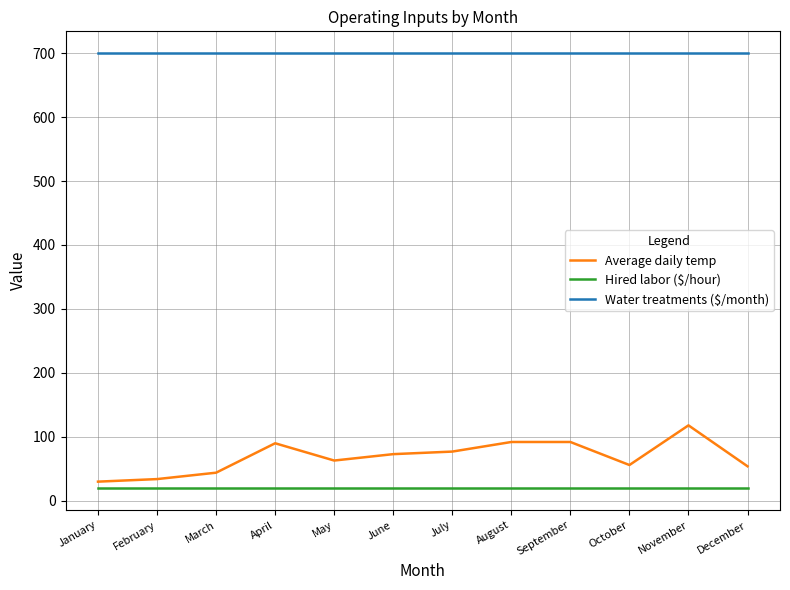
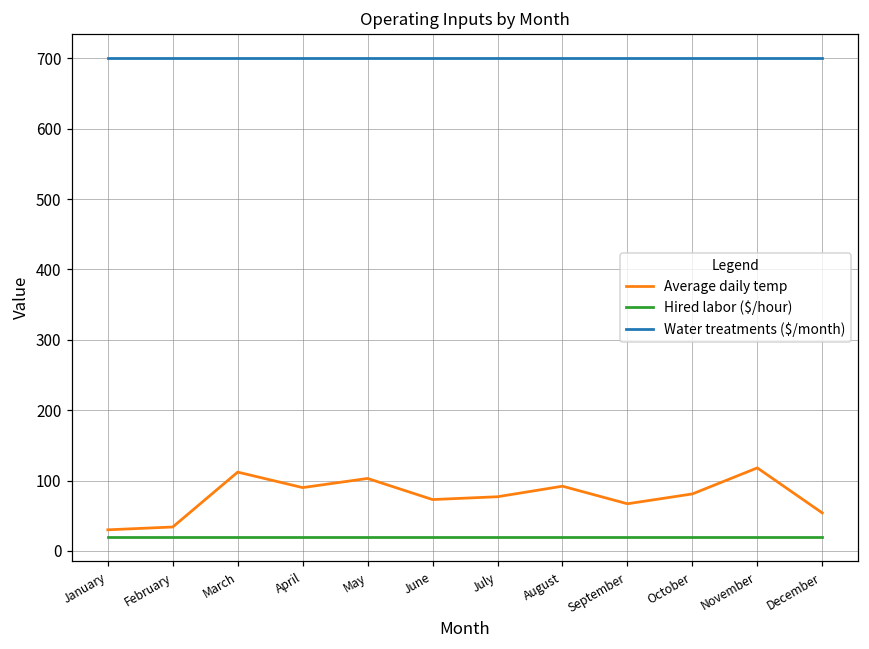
Average daily temp, March: 40 -> 110
Average daily temp, May: 60 -> 100
Average daily temp, September: 90 -> 70
Average daily temp, October: 60 -> 80
